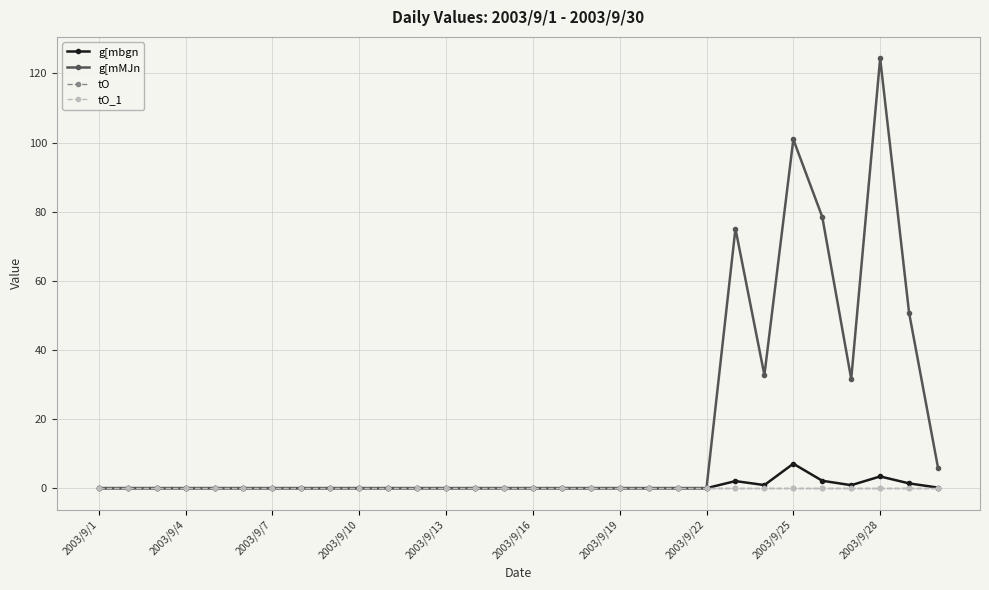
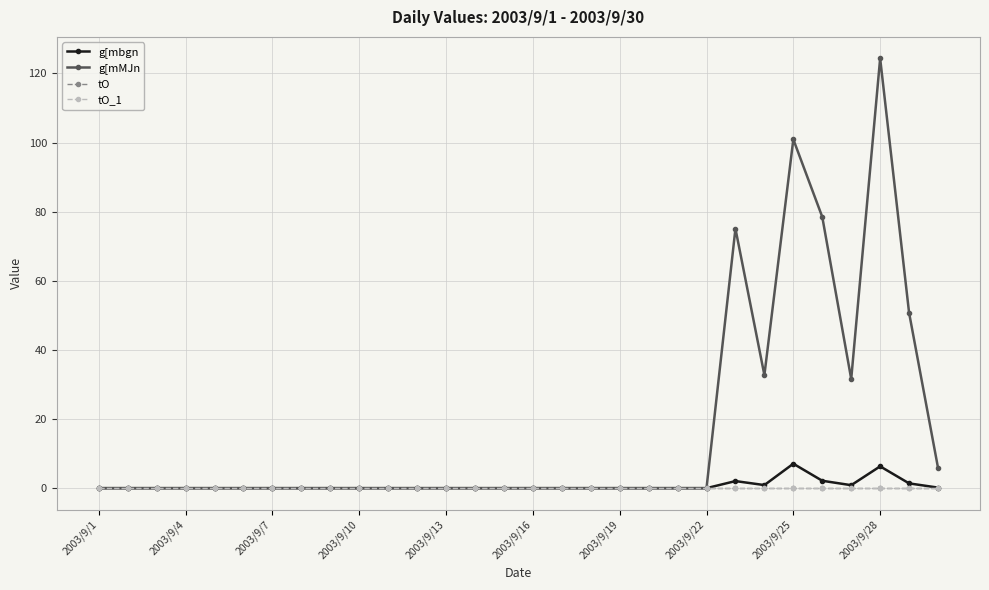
g[mbgn, 2003/9/28: 3 -> 6
